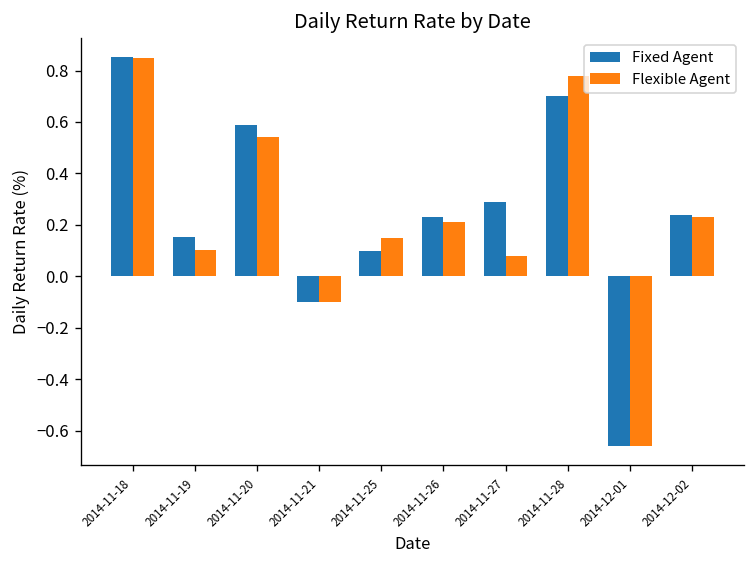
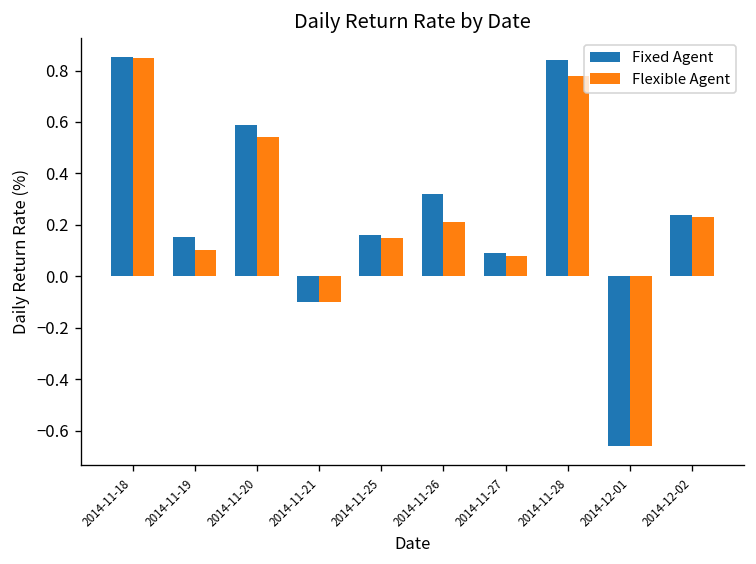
Fixed Agent, 2014-11-25: 0.10 -> 0.16
Fixed Agent, 2014-11-26: 0.23 -> 0.32
Fixed Agent, 2014-11-27: 0.29 -> 0.09
Fixed Agent, 2014-11-28: 0.70 -> 0.84
